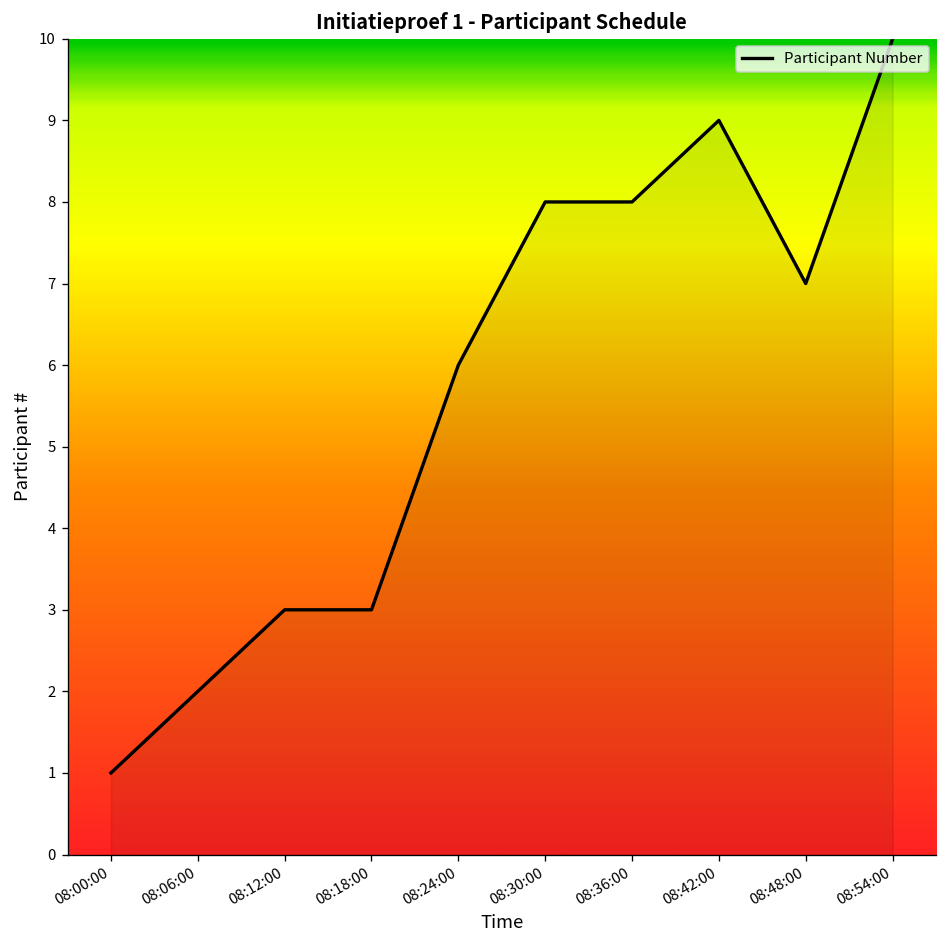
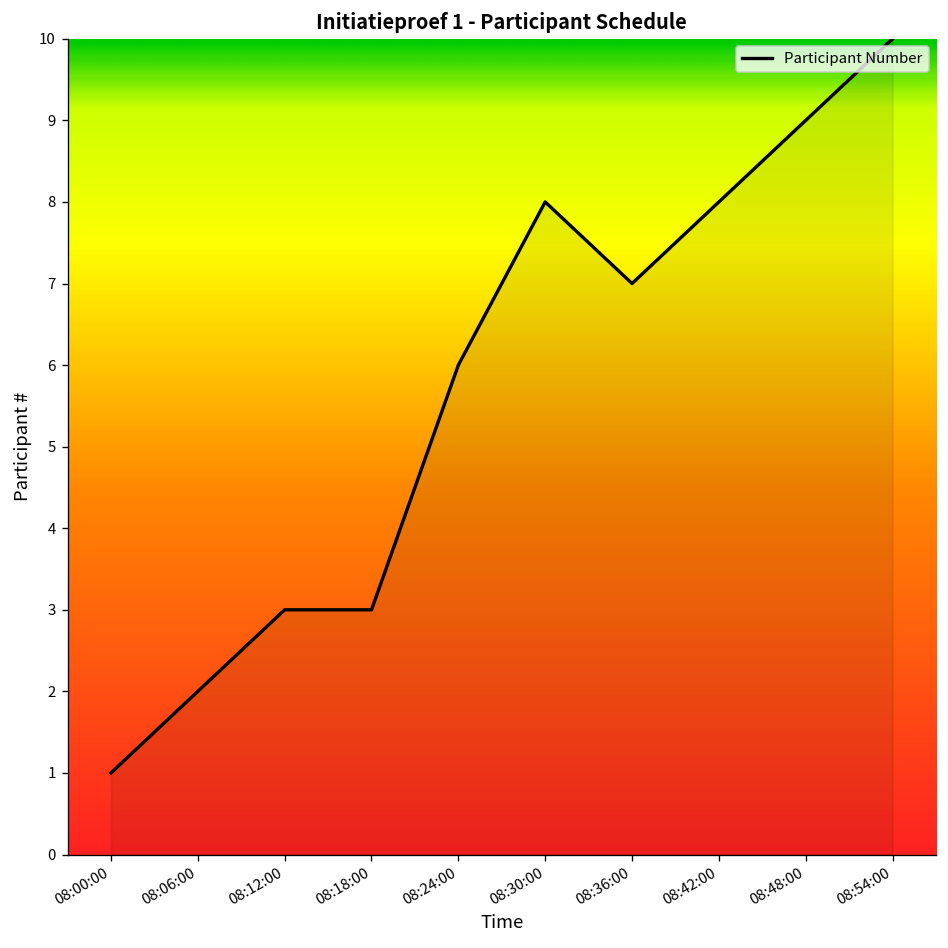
08:36:00: 8 -> 7
08:42:00: 9 -> 8
08:48:00: 7 -> 9
